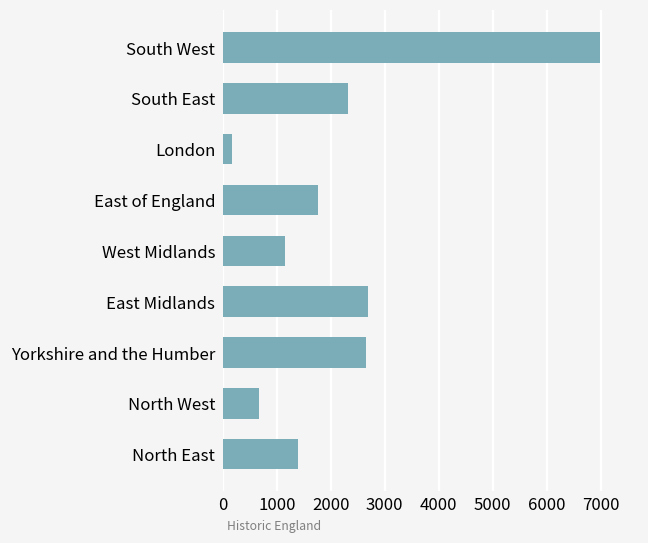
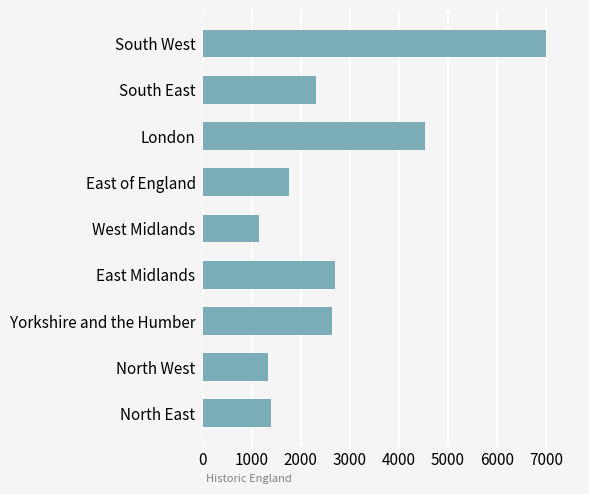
London: 200 -> 4500
North West: 700 -> 1300
